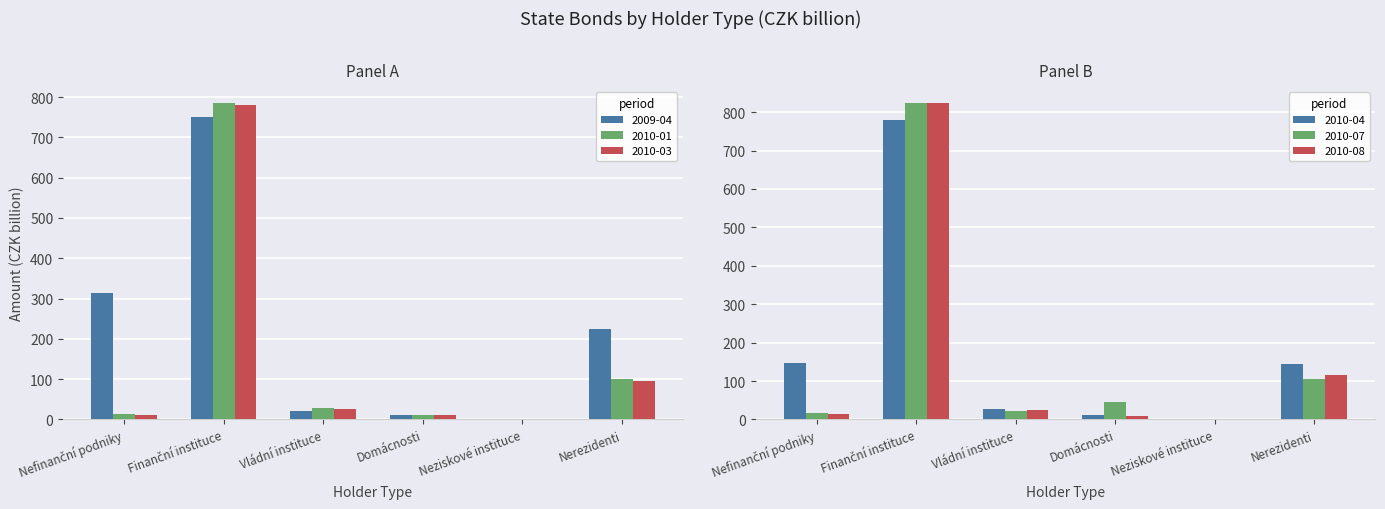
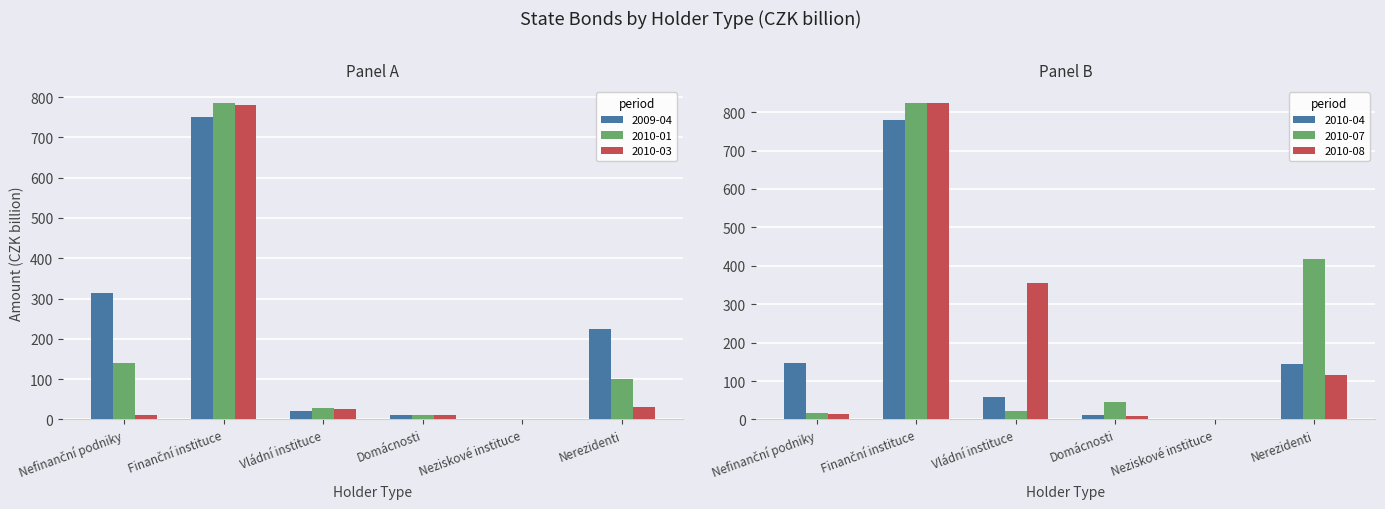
Panel A, 2010-01, Nefinanční podniky: 10 -> 140
Panel A, 2010-03, Nerezidenti: 100 -> 30
Panel B, 2010-04, Vládní instituce: 30 -> 60
Panel B, 2010-08, Vládní instituce: 20 -> 360
Panel B, 2010-07, Nerezidenti: 100 -> 420
